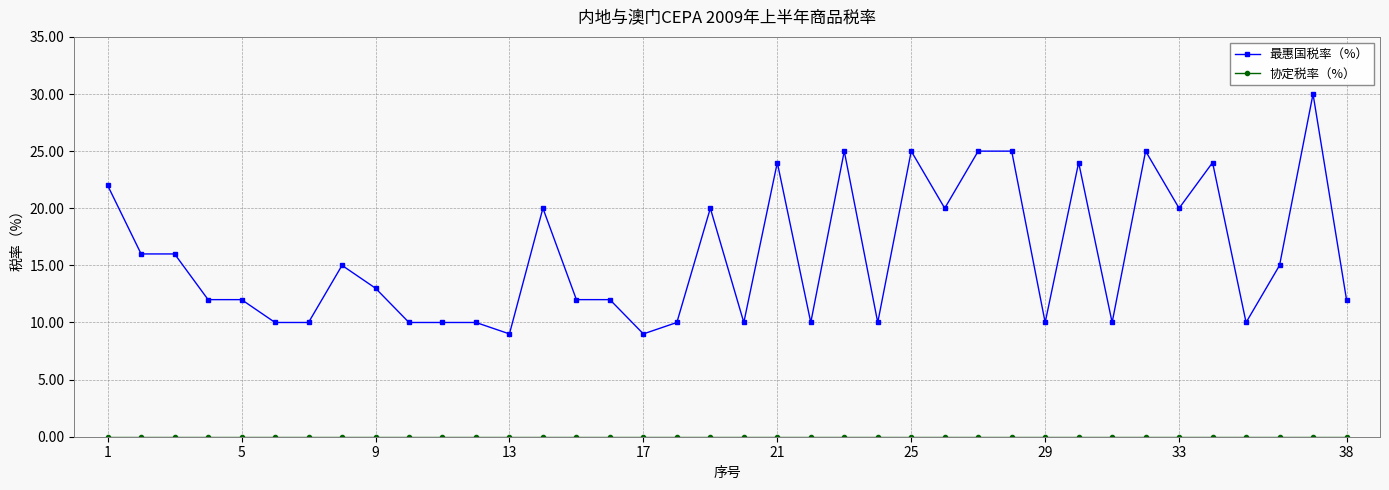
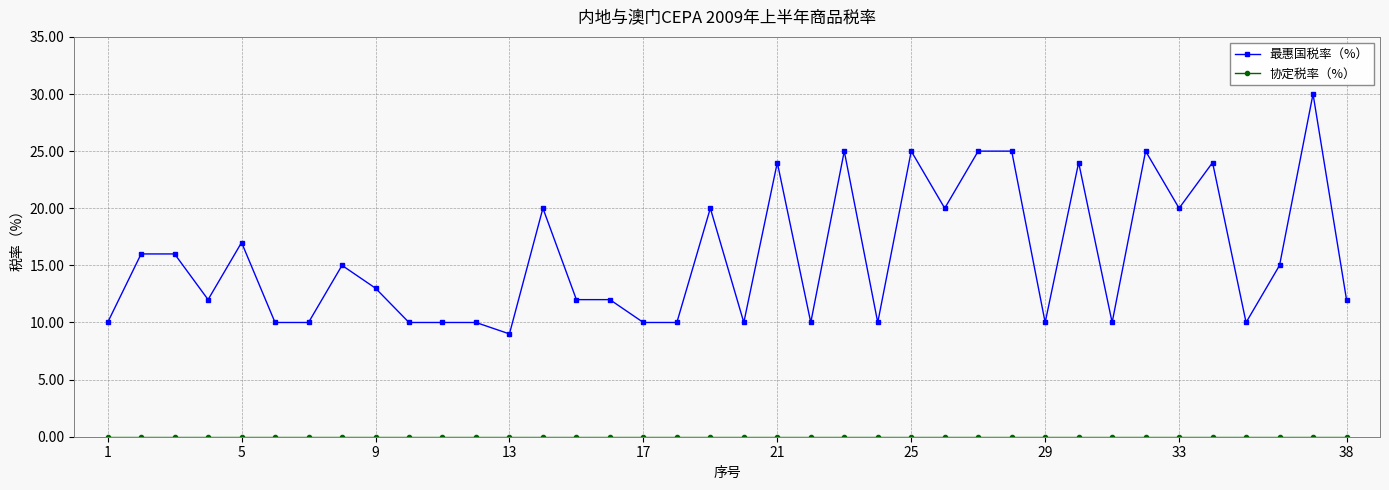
最惠国税率（%）, 1: 22 -> 10
最惠国税率（%）, 5: 12 -> 17
最惠国税率（%）, 17: 9 -> 10
